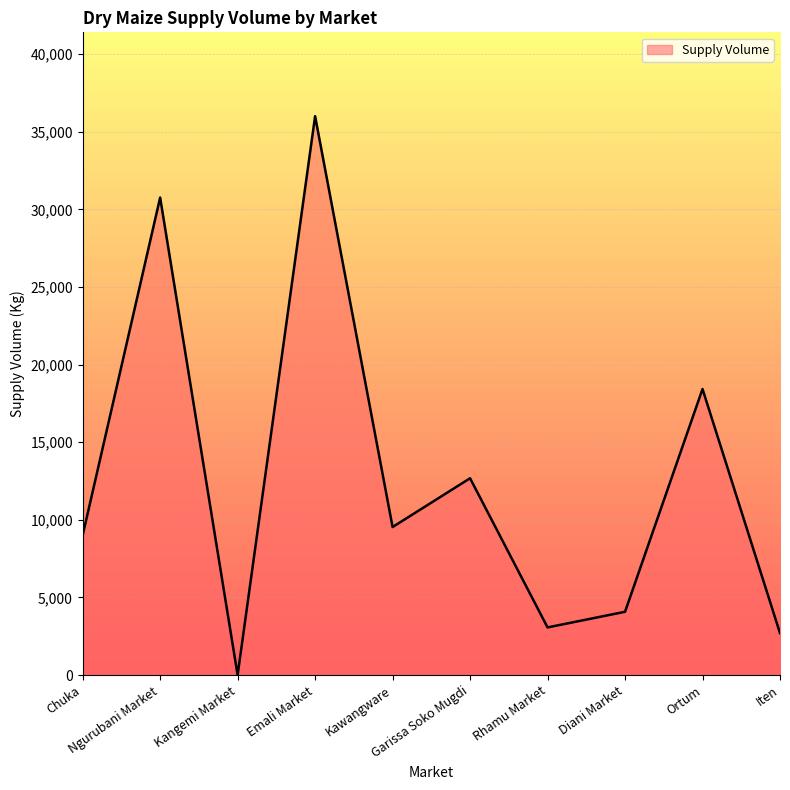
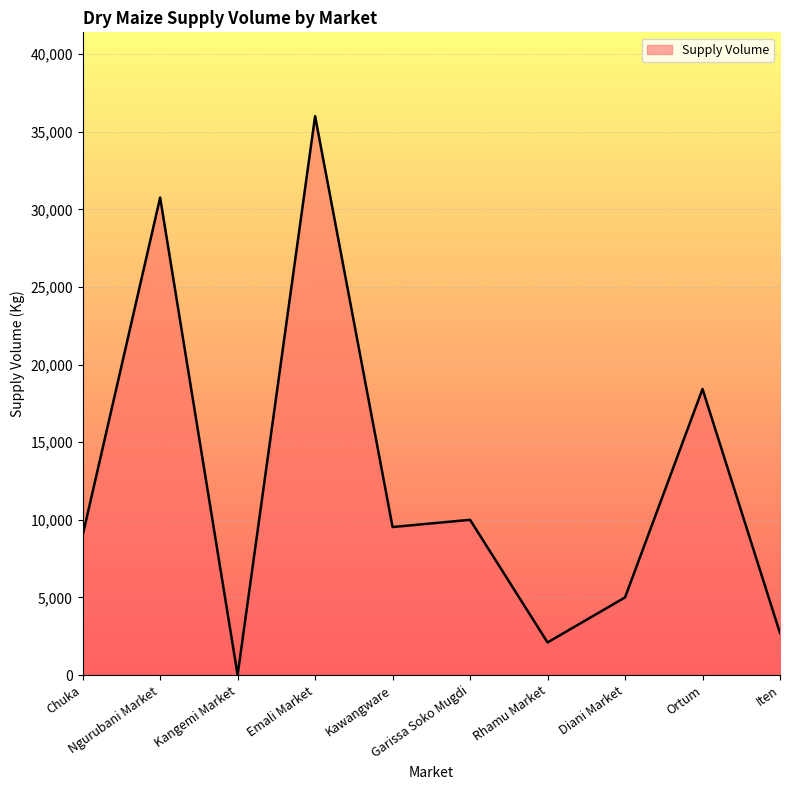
Garissa Soko Mugdi: 12,700 -> 10,000
Rhamu Market: 3,100 -> 2,100
Diani Market: 4,100 -> 5,000
